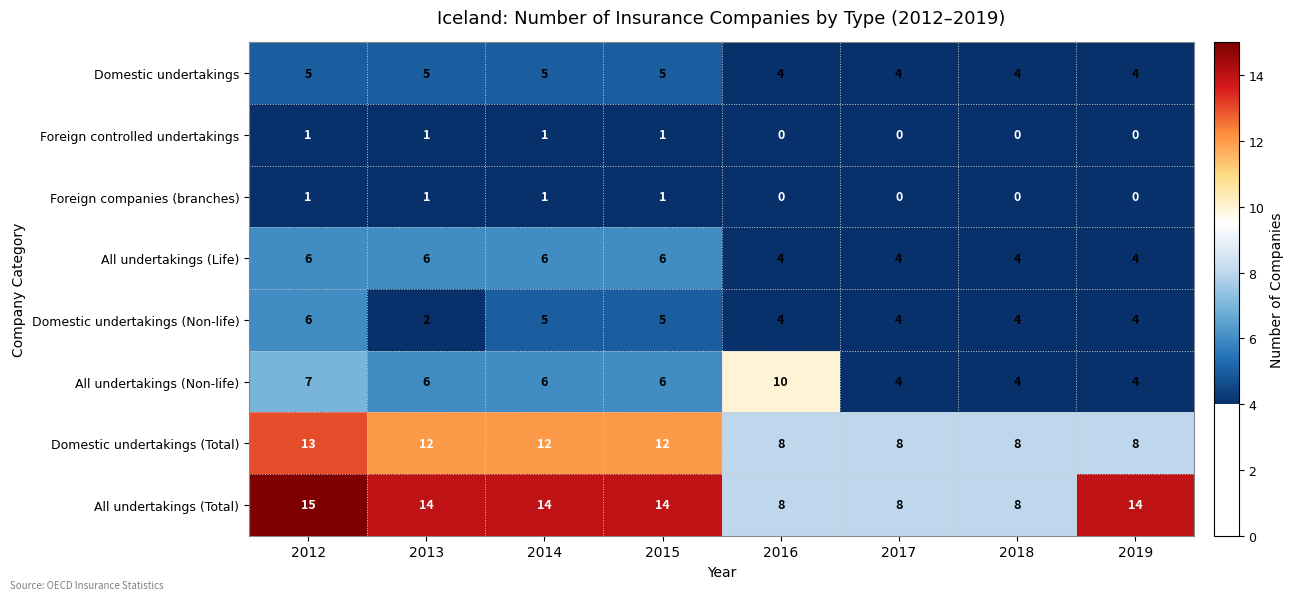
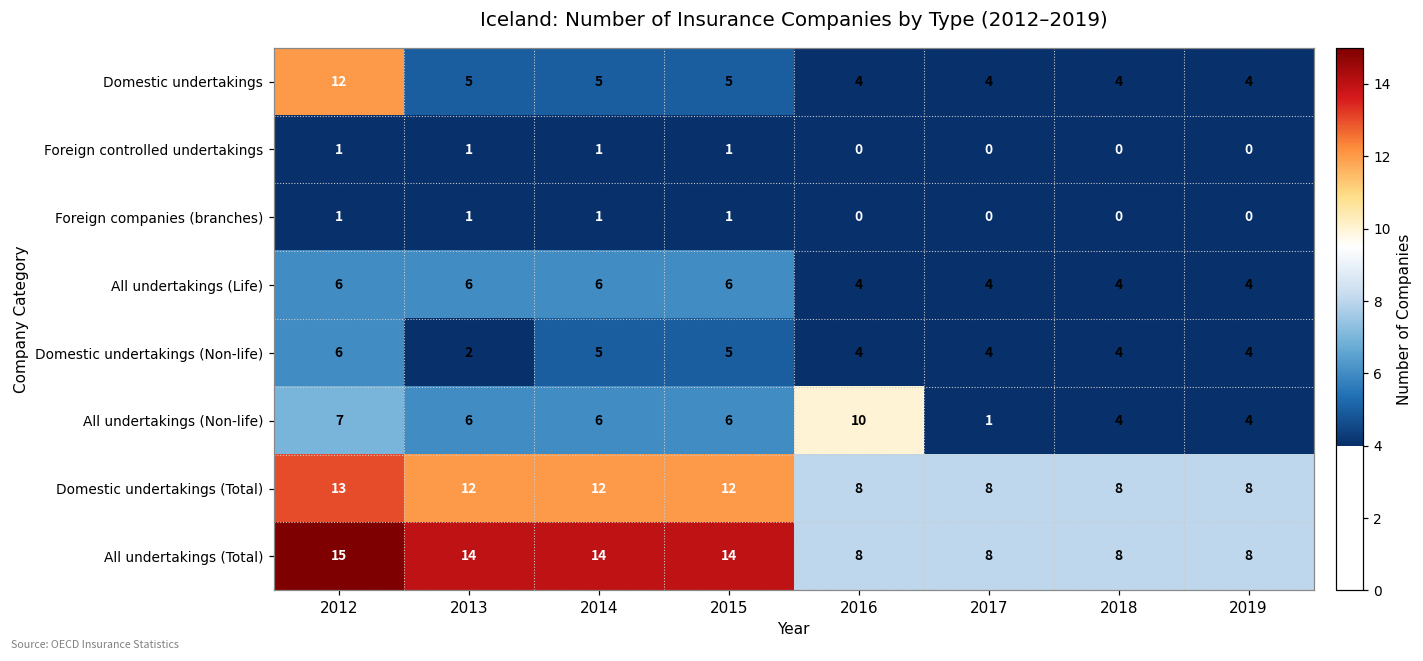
Domestic undertakings, 2012: 5 -> 12
All undertakings (Non-life), 2017: 4 -> 1
All undertakings (Total), 2019: 14 -> 8
